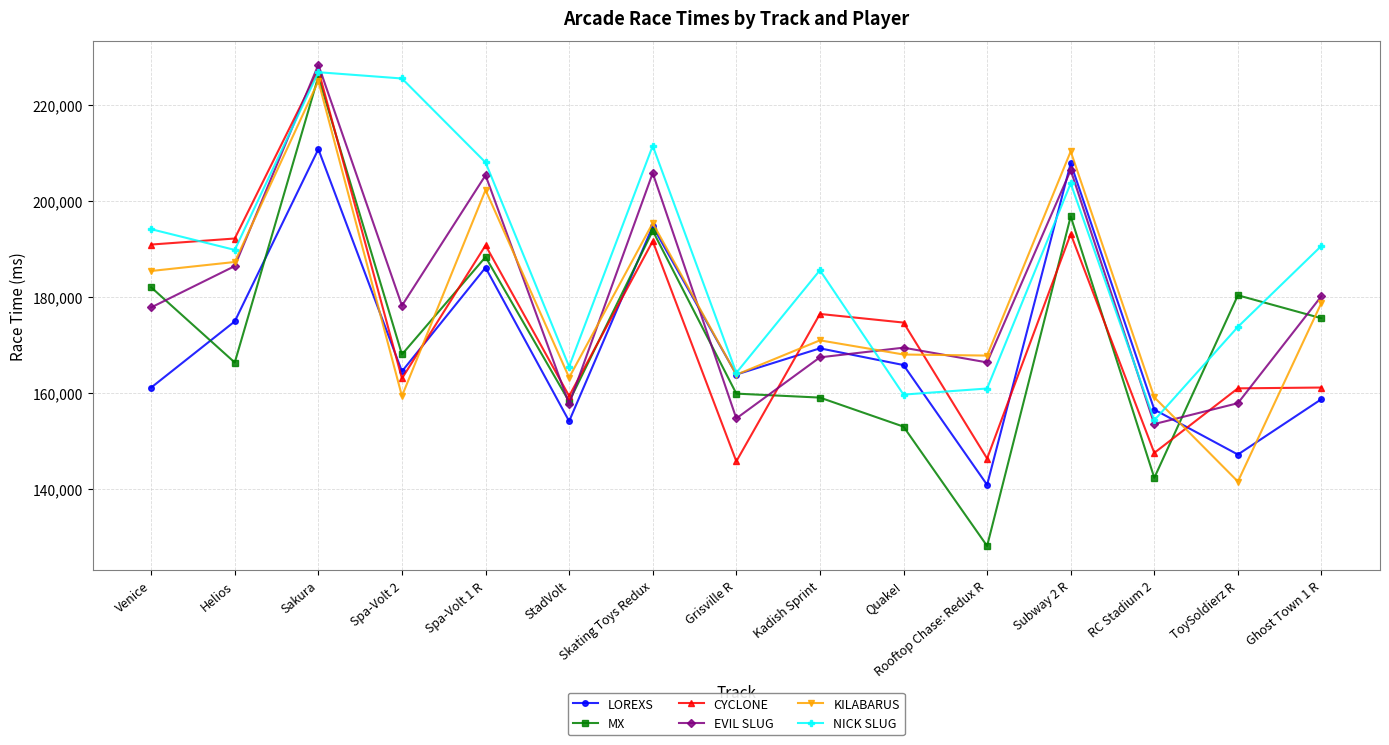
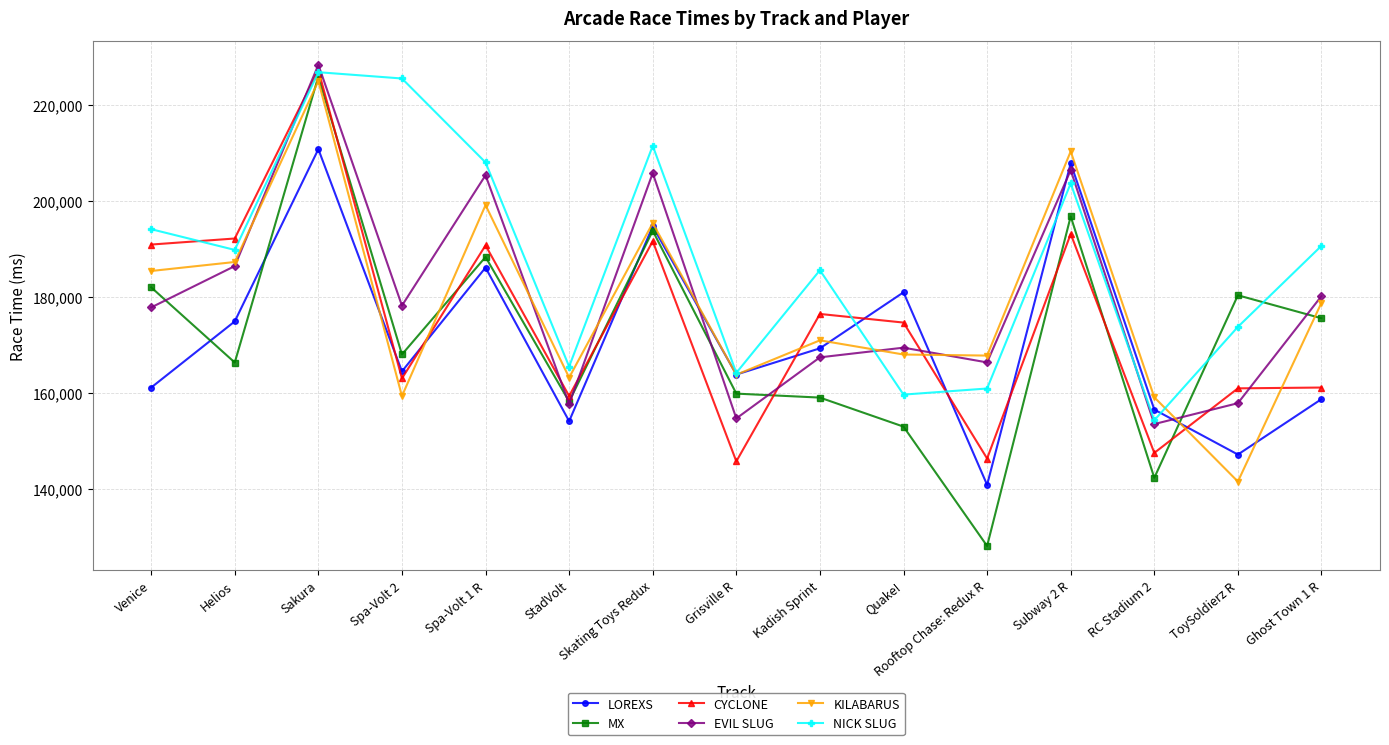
KILABARUS, Spa-Volt 1 R: 202,000 -> 199,000
LOREXS, Quake!: 166,000 -> 181,000
